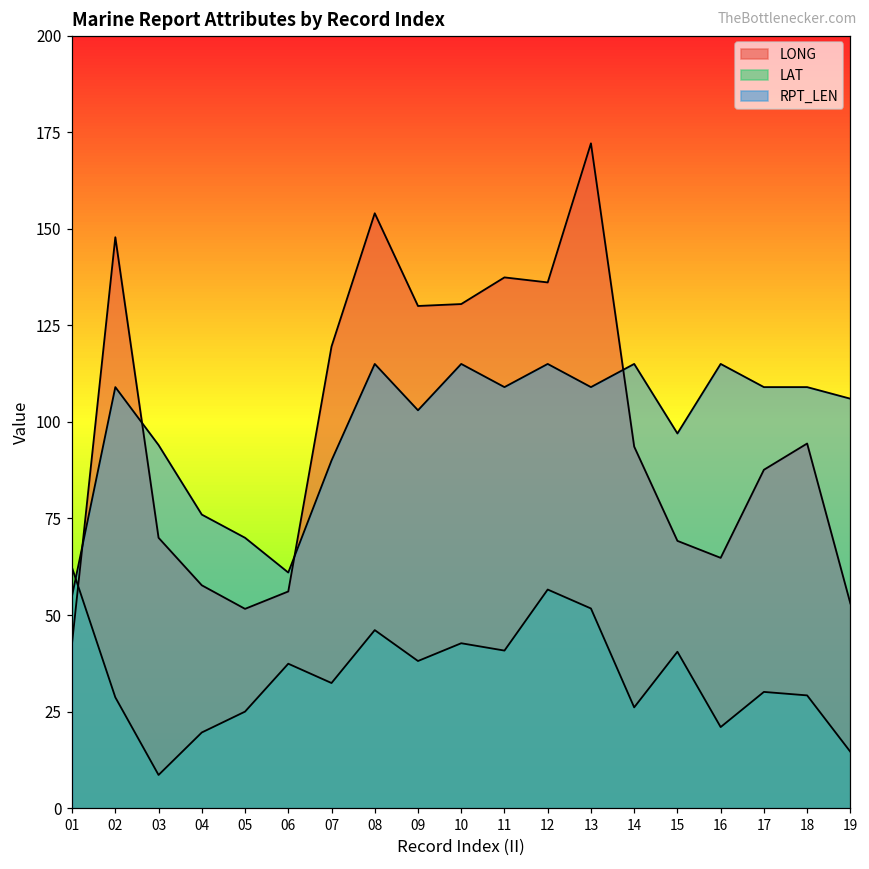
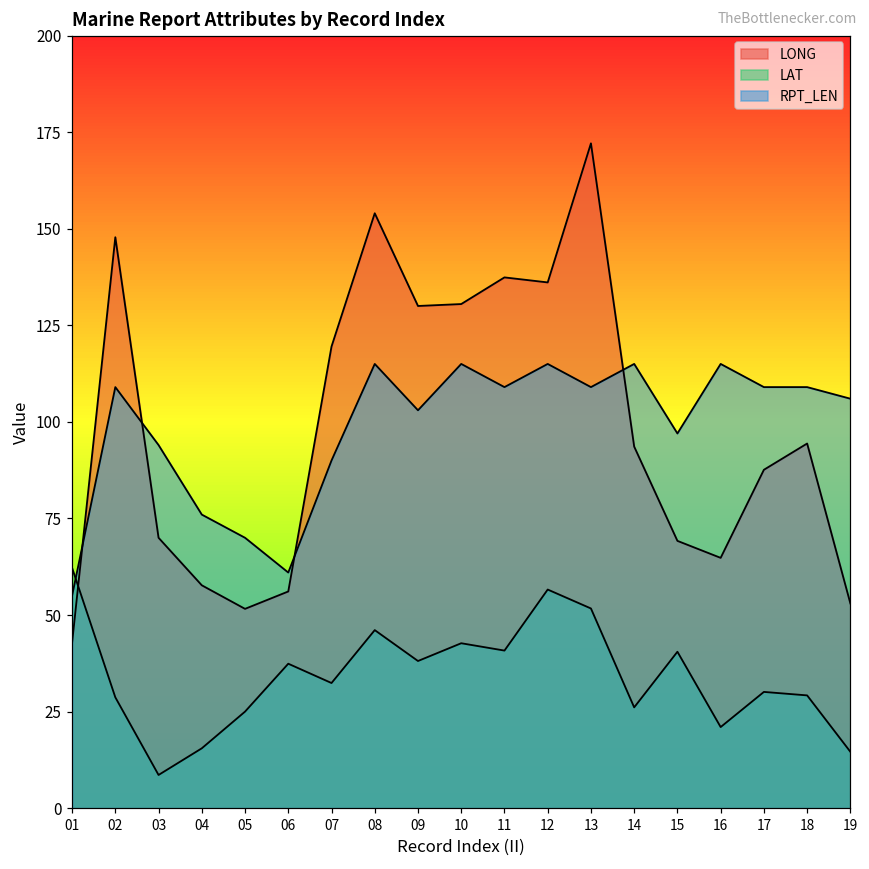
LAT, 04: 20 -> 16
